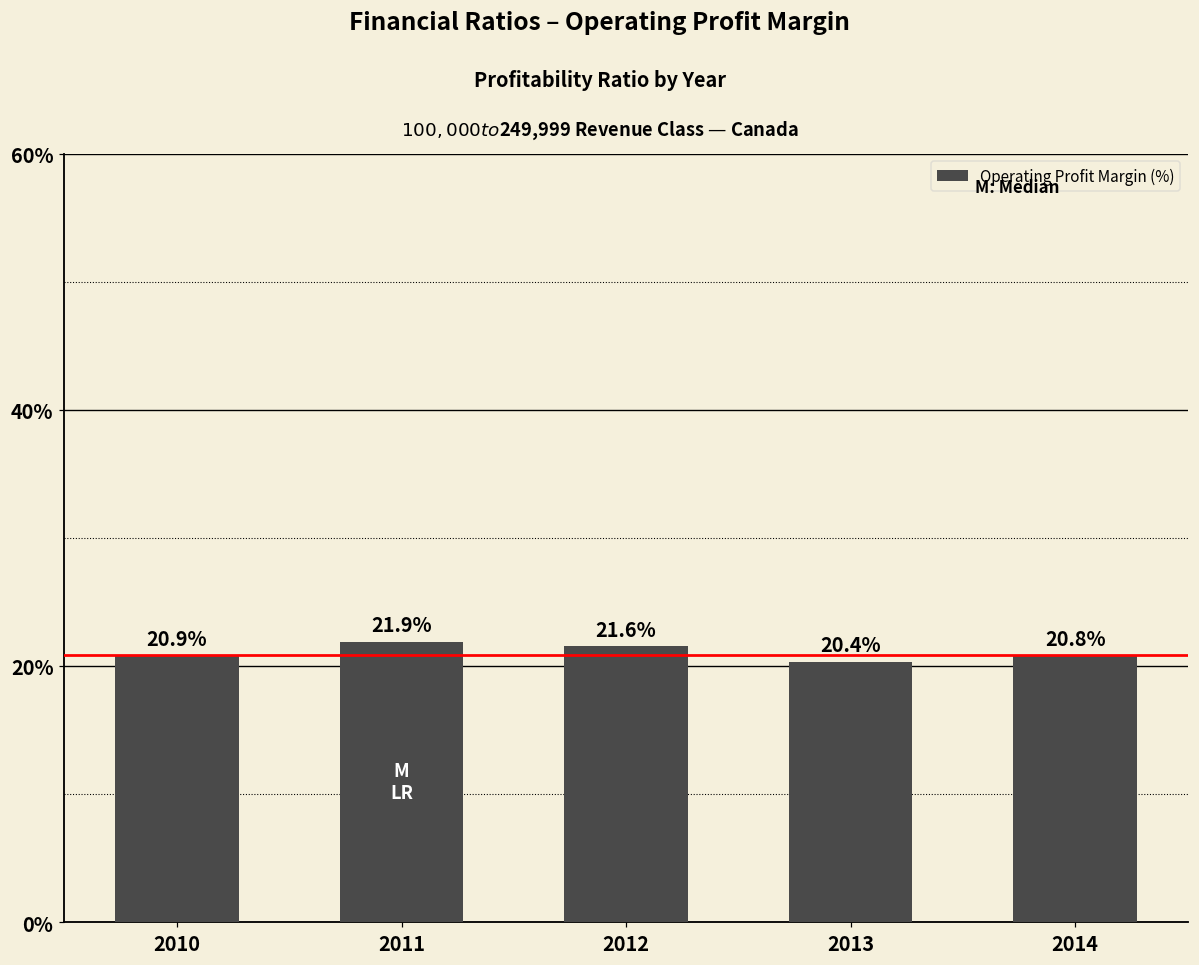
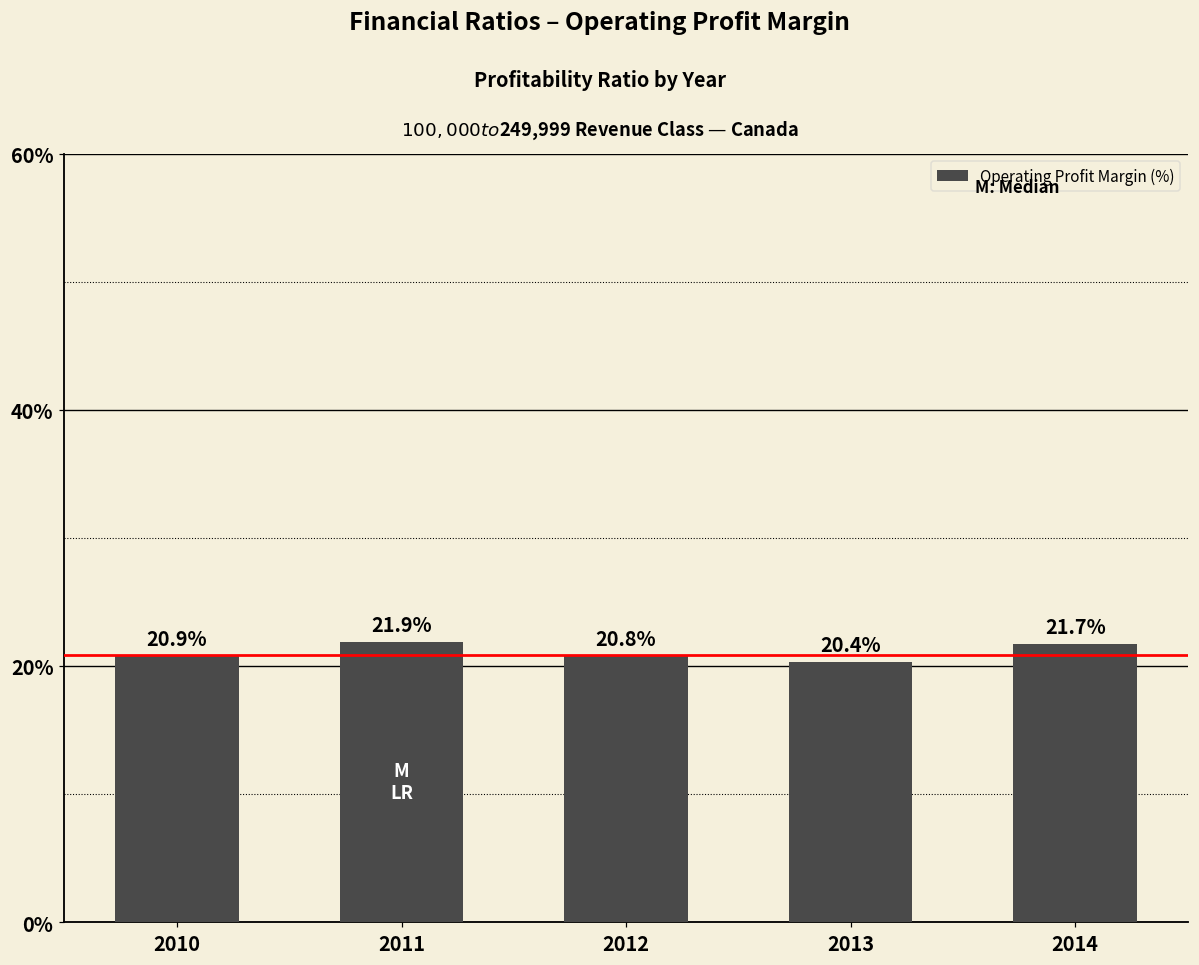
2012: 21.6% -> 20.8%
2014: 20.8% -> 21.7%
